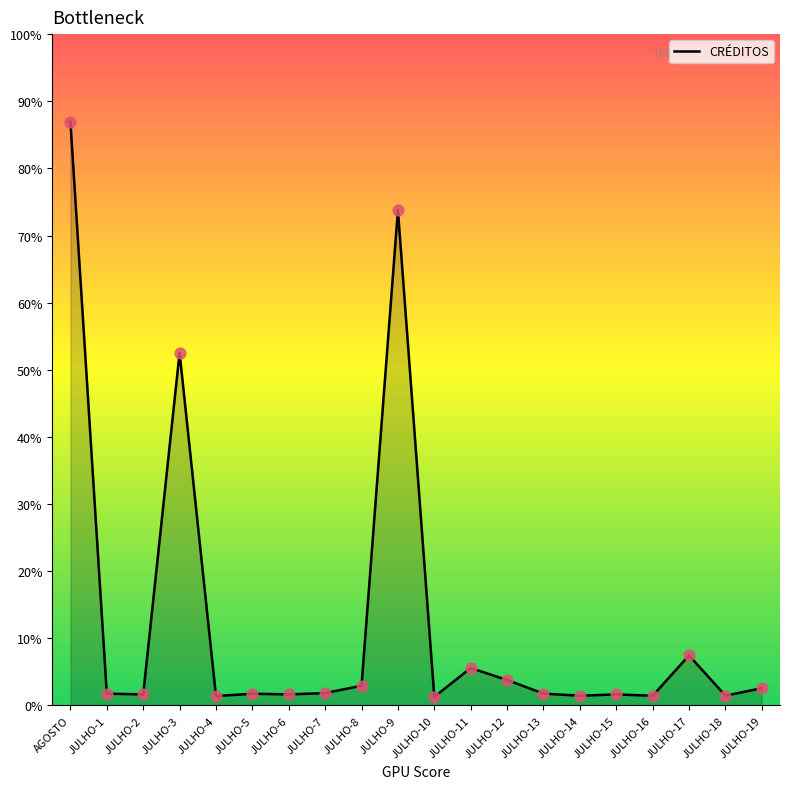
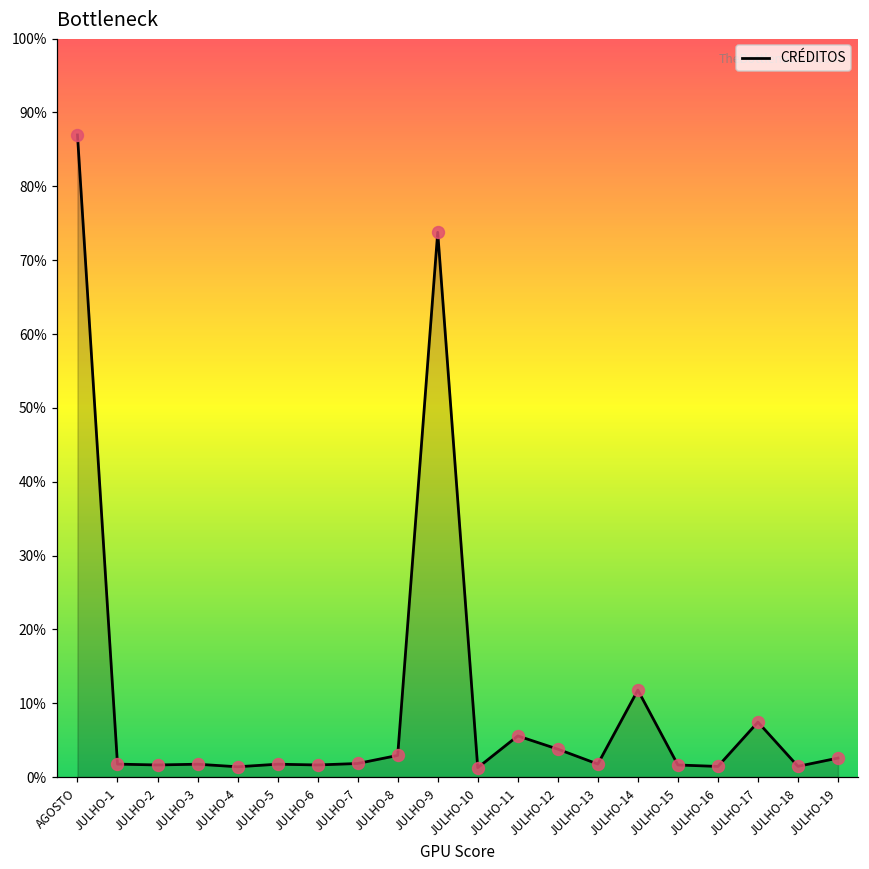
JULHO-3: 53% -> 2%
JULHO-14: 1% -> 12%
